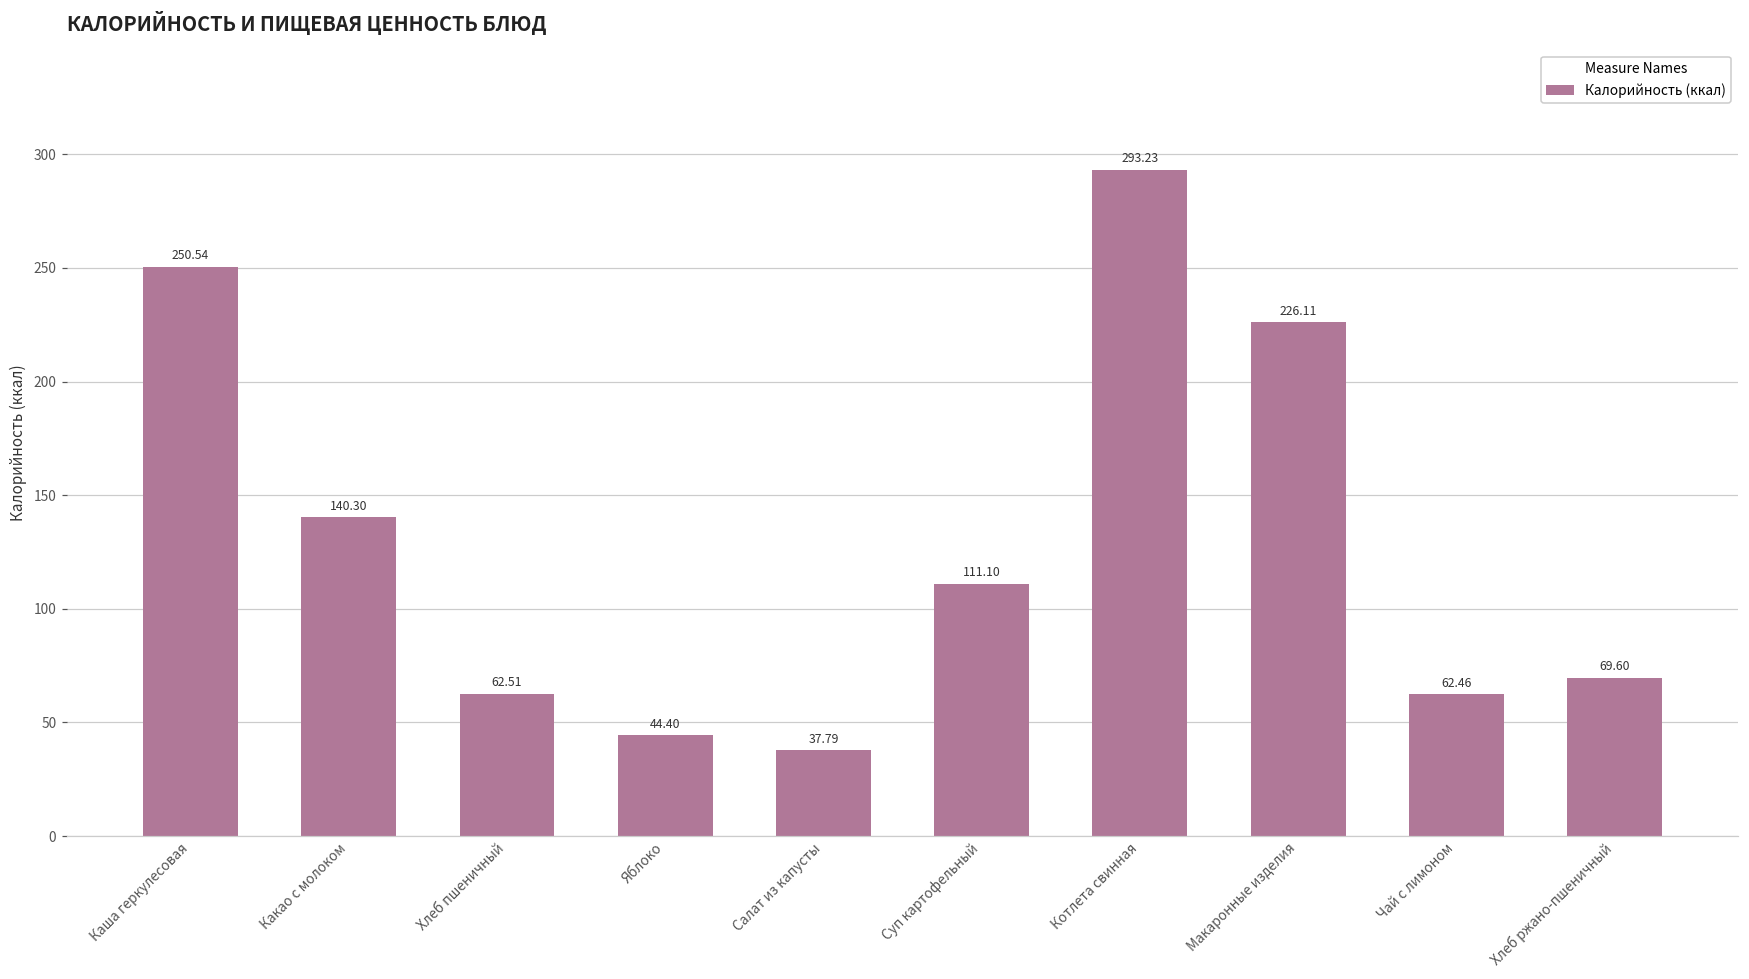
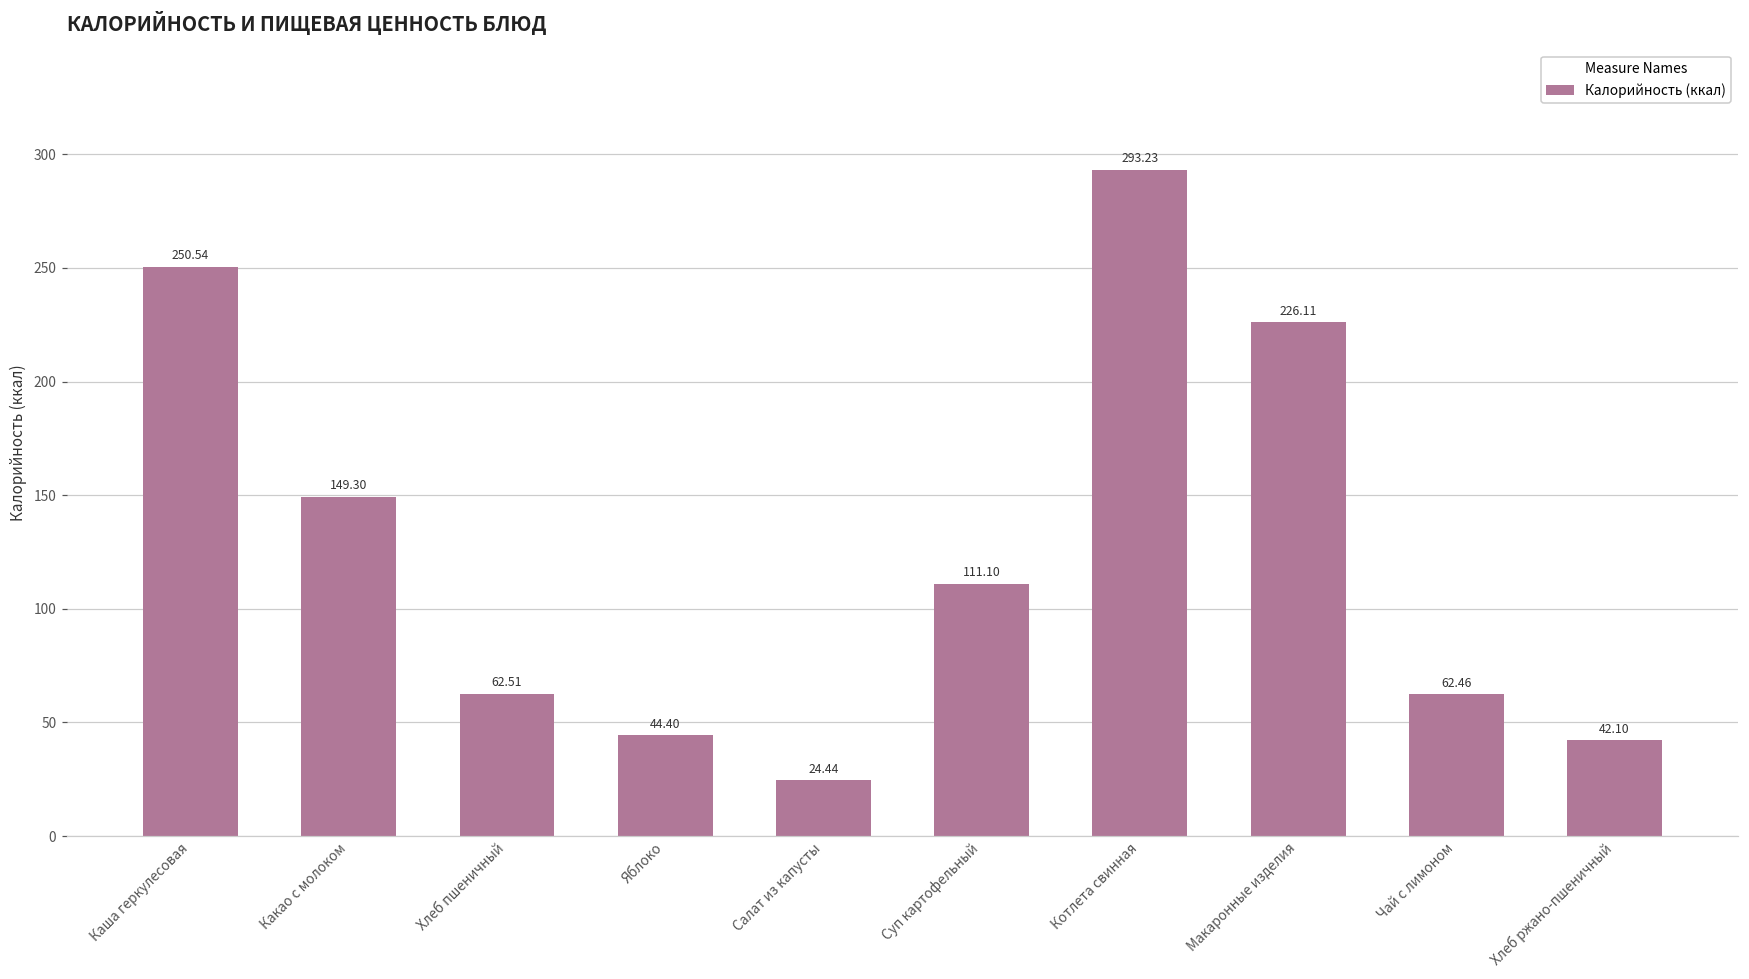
Какао с молоком: 140.30 -> 149.30
Салат из капусты: 37.79 -> 24.44
Хлеб ржано-пшеничный: 69.60 -> 42.10
